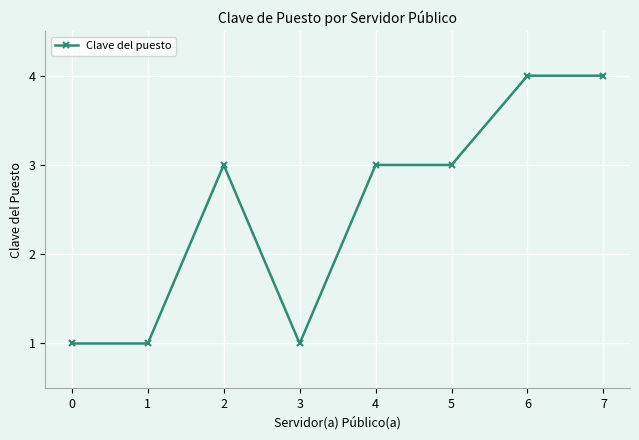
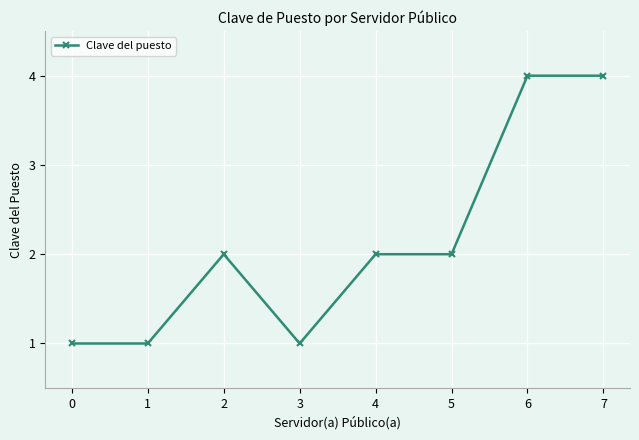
2: 3 -> 2
4: 3 -> 2
5: 3 -> 2
